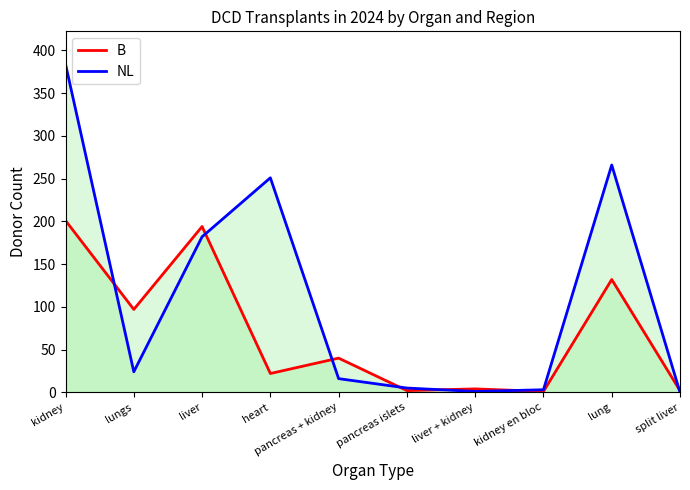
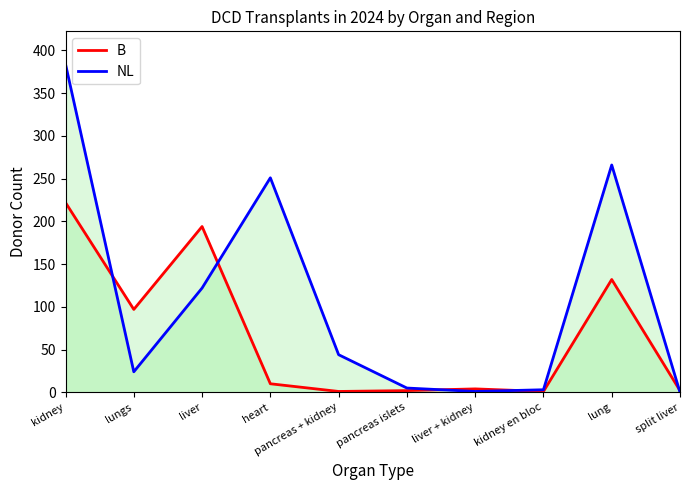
B, kidney: 200 -> 220
NL, liver: 180 -> 120
B, heart: 20 -> 10
B, pancreas + kidney: 40 -> 0
NL, pancreas + kidney: 20 -> 40
